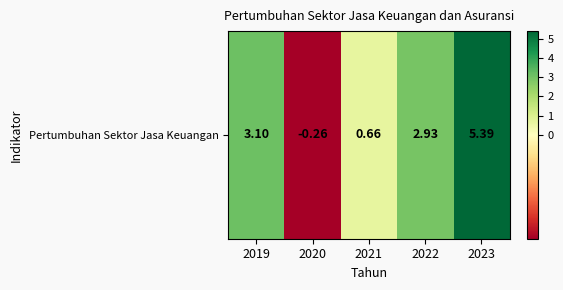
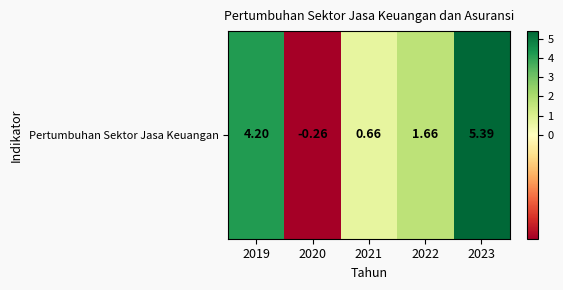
Pertumbuhan Sektor Jasa Keuangan, 2019: 3.10 -> 4.20
Pertumbuhan Sektor Jasa Keuangan, 2022: 2.93 -> 1.66
